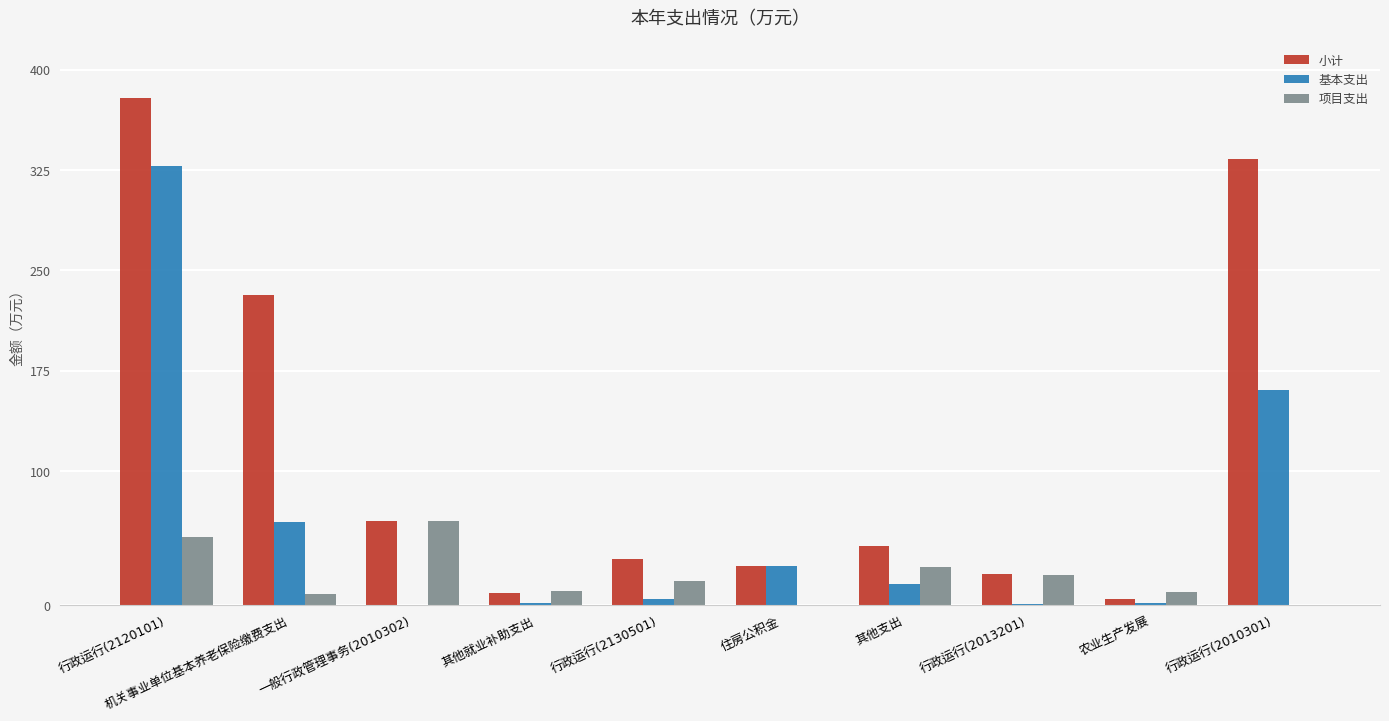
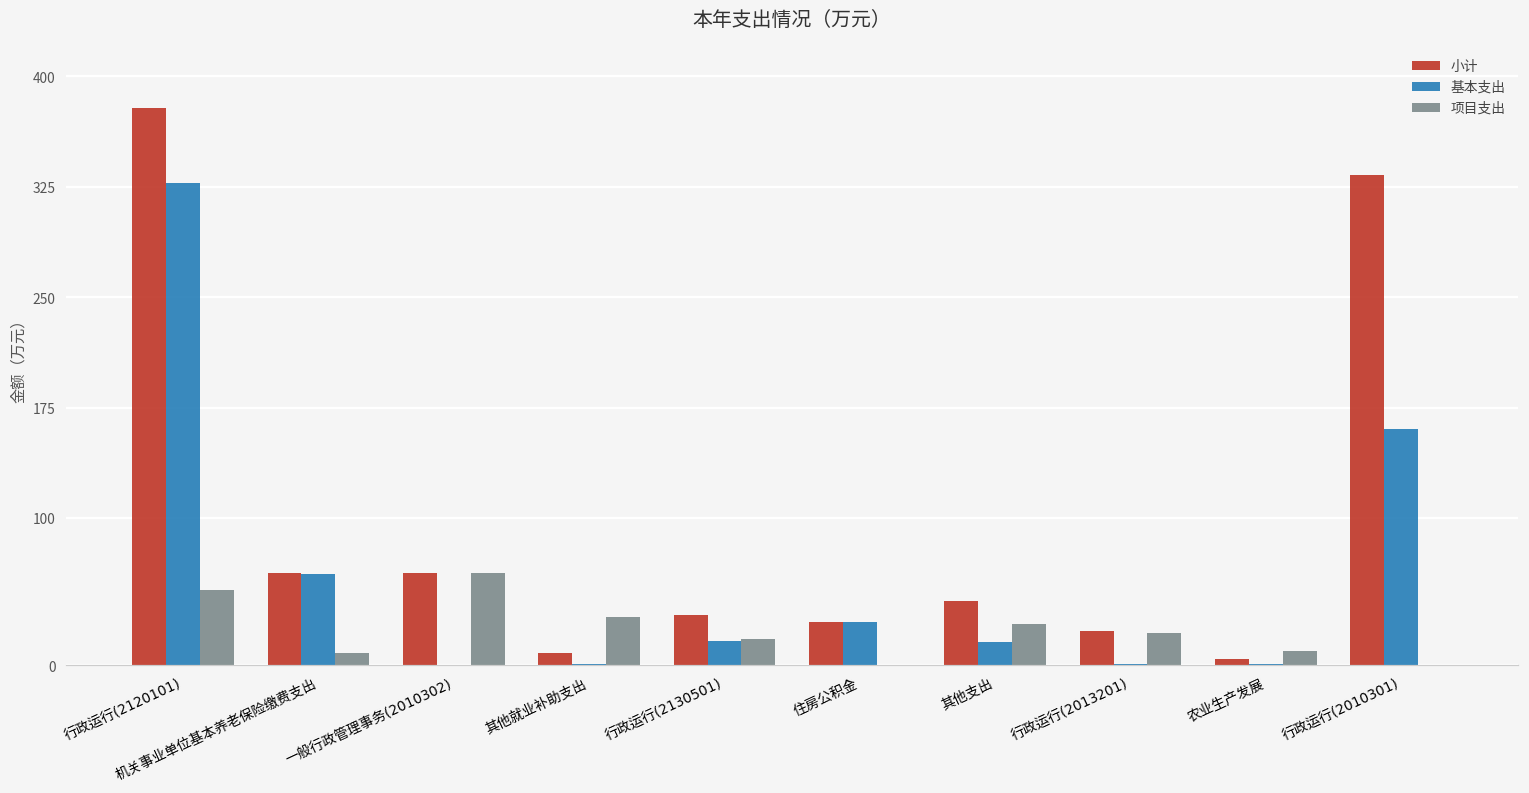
小计, 机关事业单位基本养老保险缴费支出: 232 -> 63
项目支出, 其他就业补助支出: 11 -> 33
基本支出, 行政运行(2130501): 4 -> 16
